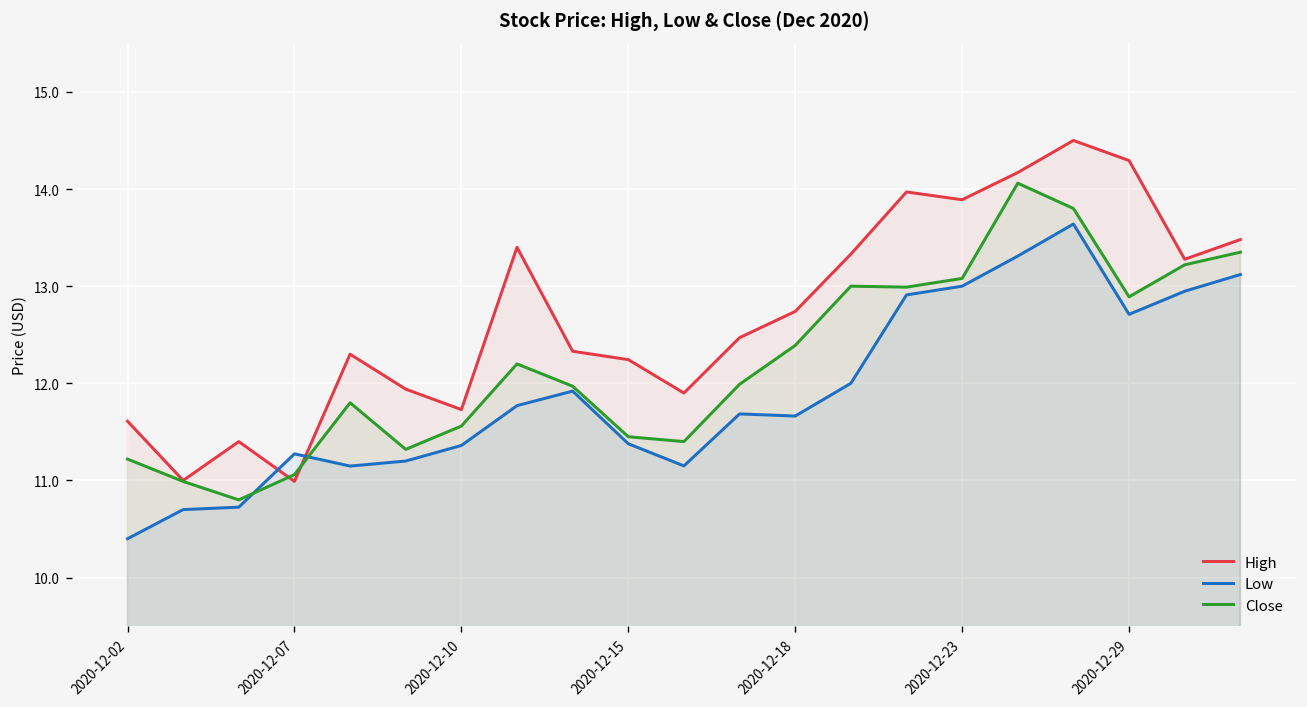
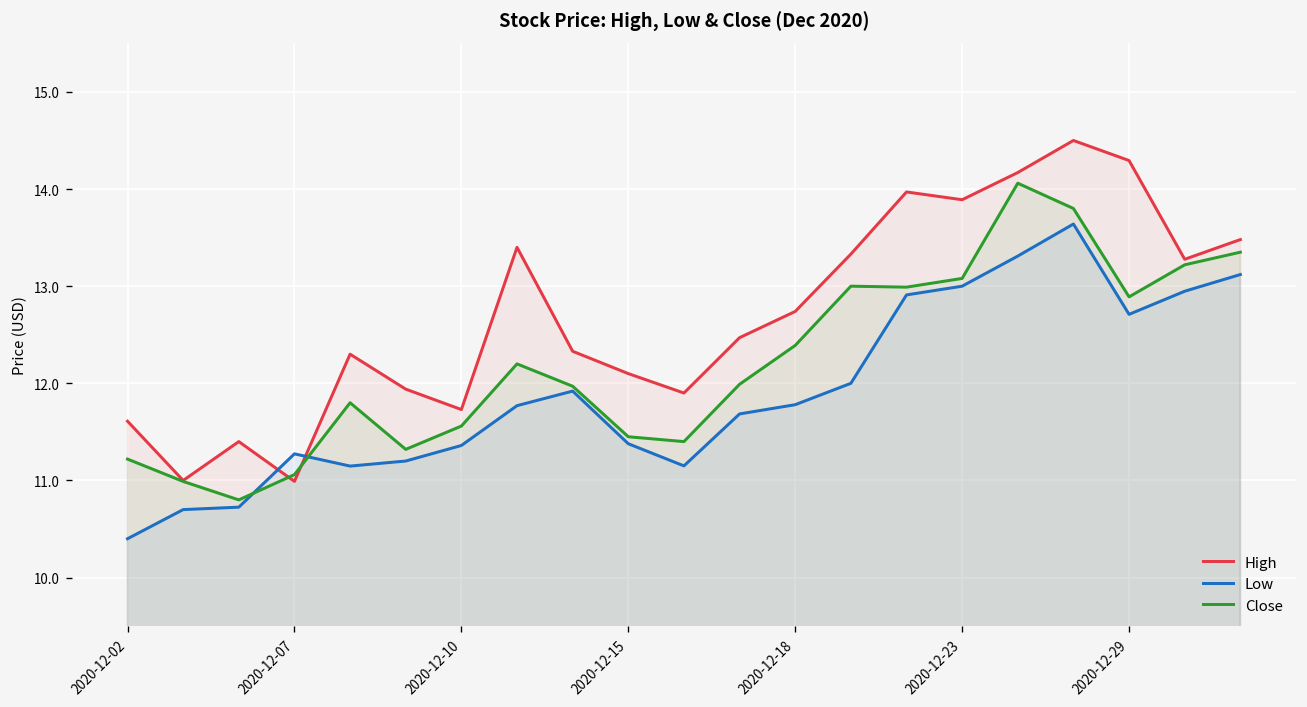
High, 2020-12-15: 12.2 -> 12.1
Low, 2020-12-18: 11.7 -> 11.8
